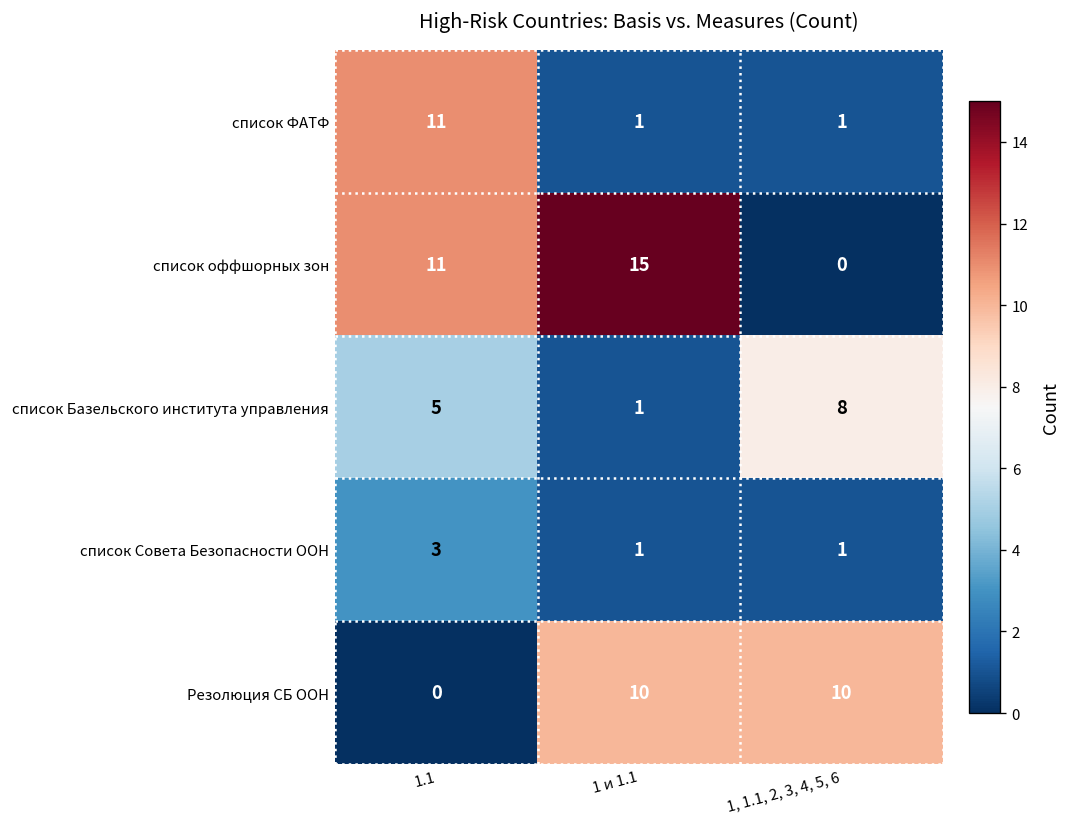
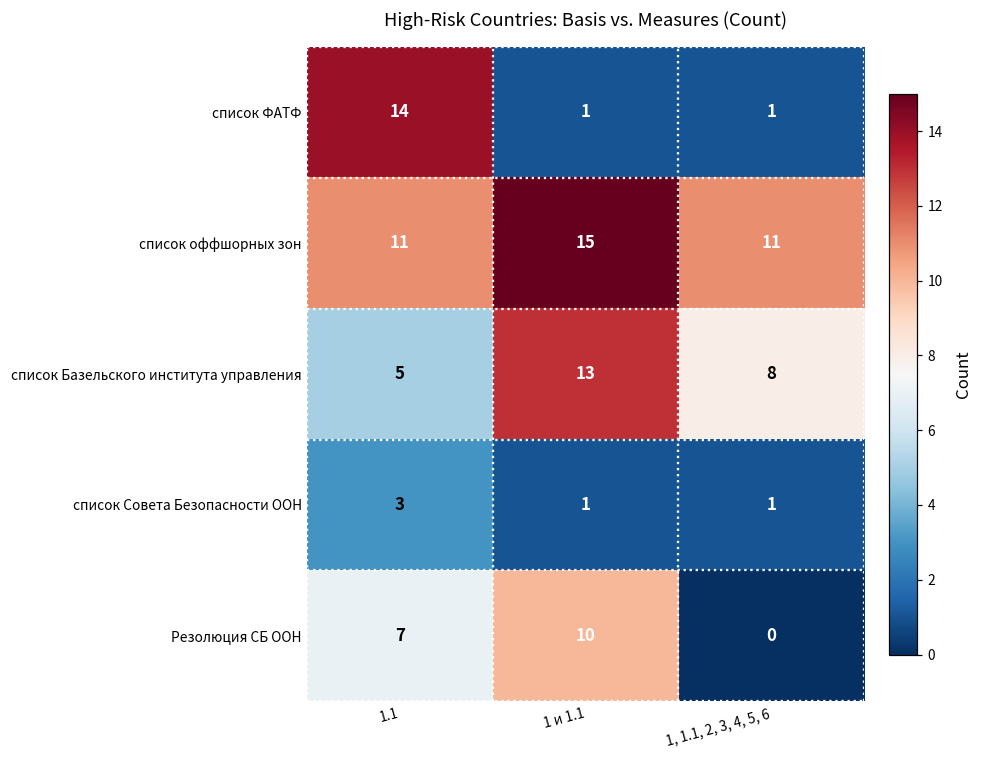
список ФАТФ, 1.1: 11 -> 14
список оффшорных зон, 1, 1.1, 2, 3, 4, 5, 6: 0 -> 11
список Базельского института управления, 1 и 1.1: 1 -> 13
Резолюция СБ ООН, 1.1: 0 -> 7
Резолюция СБ ООН, 1, 1.1, 2, 3, 4, 5, 6: 10 -> 0
